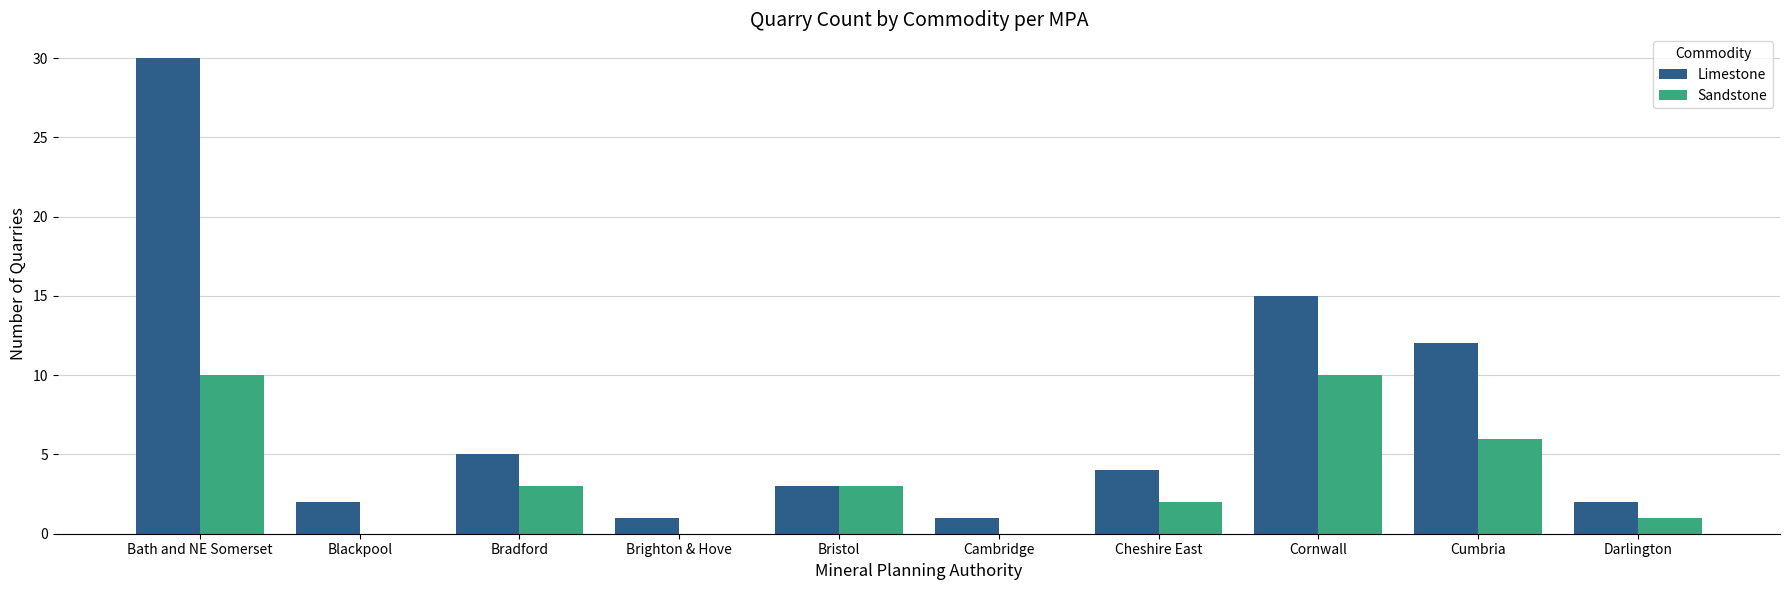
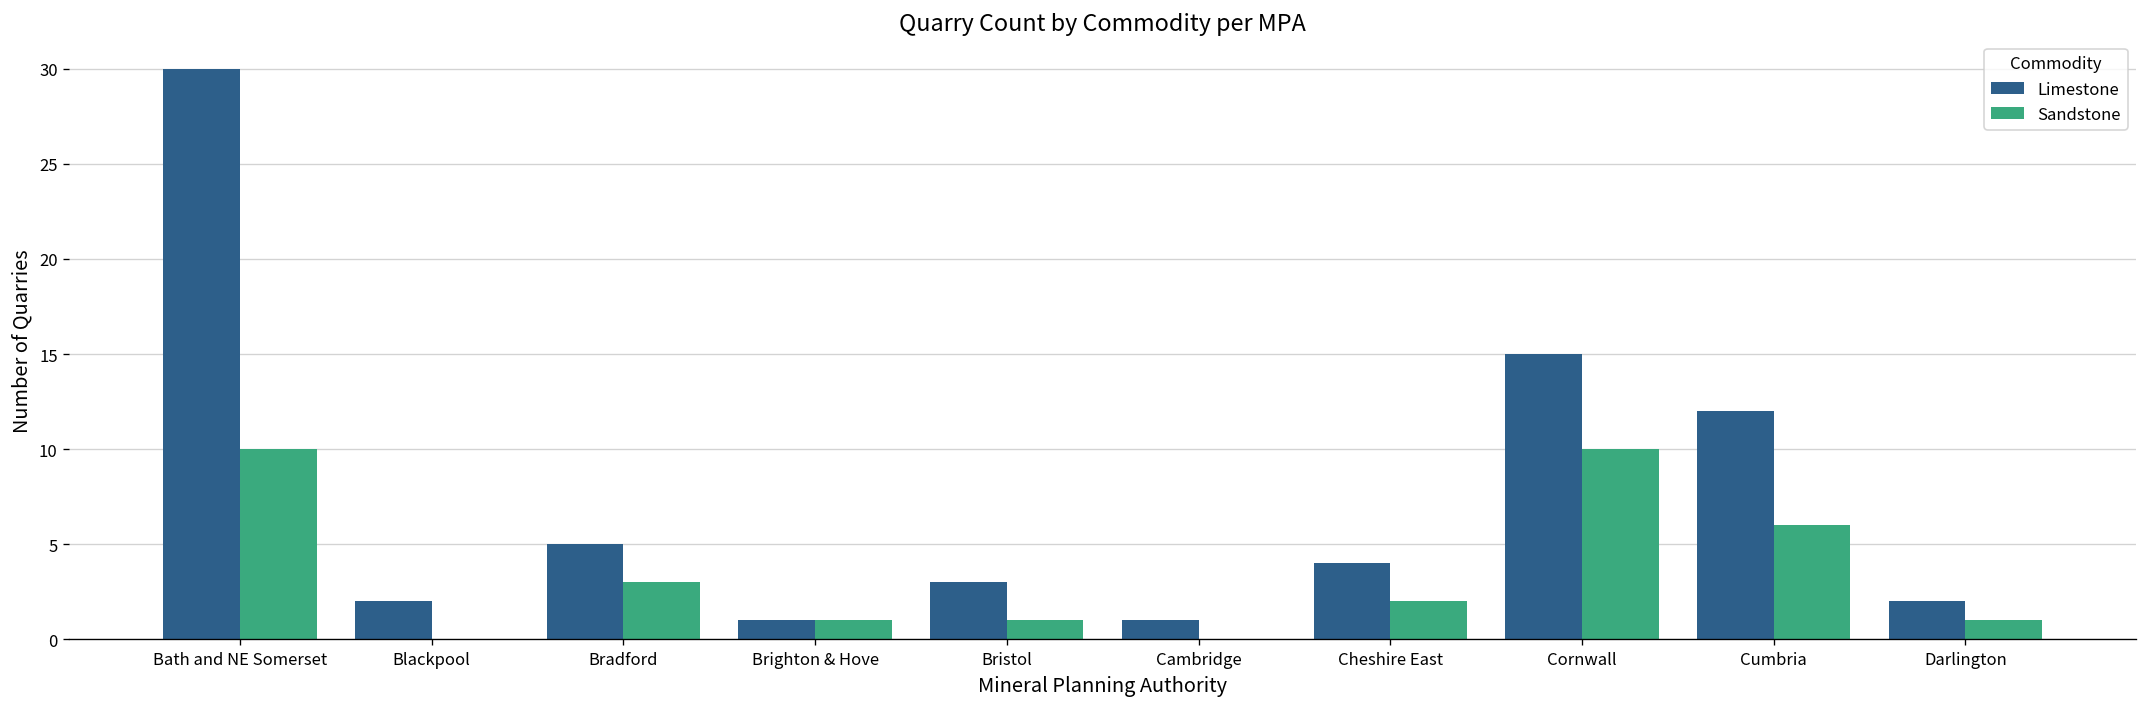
Sandstone, Brighton & Hove: 0 -> 1
Sandstone, Bristol: 3 -> 1
